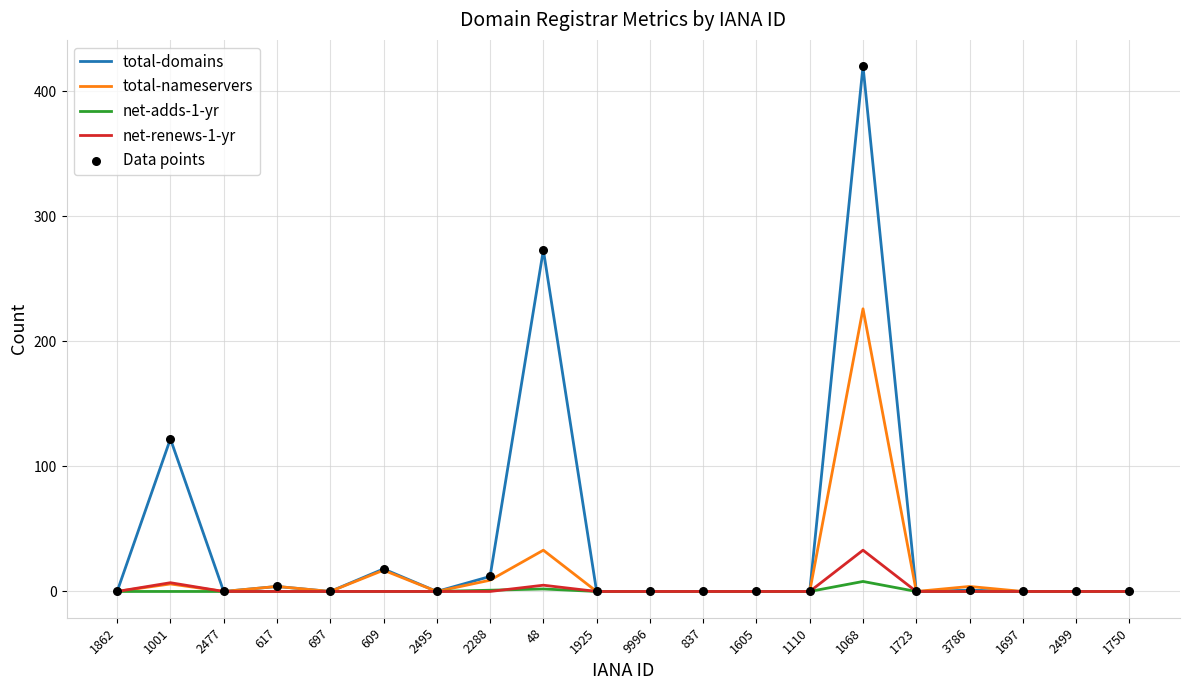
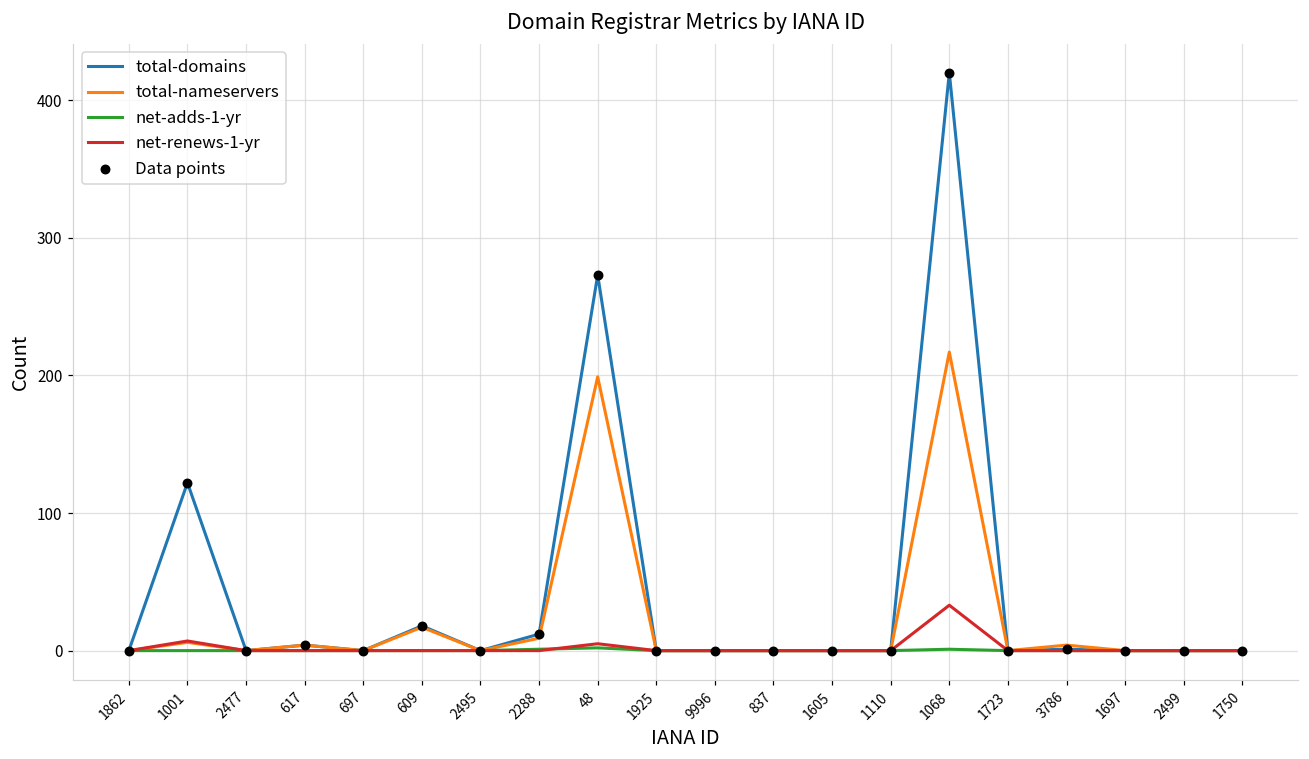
total-nameservers, 48: 33 -> 199
total-nameservers, 1068: 226 -> 217
net-adds-1-yr, 1068: 8 -> 1
